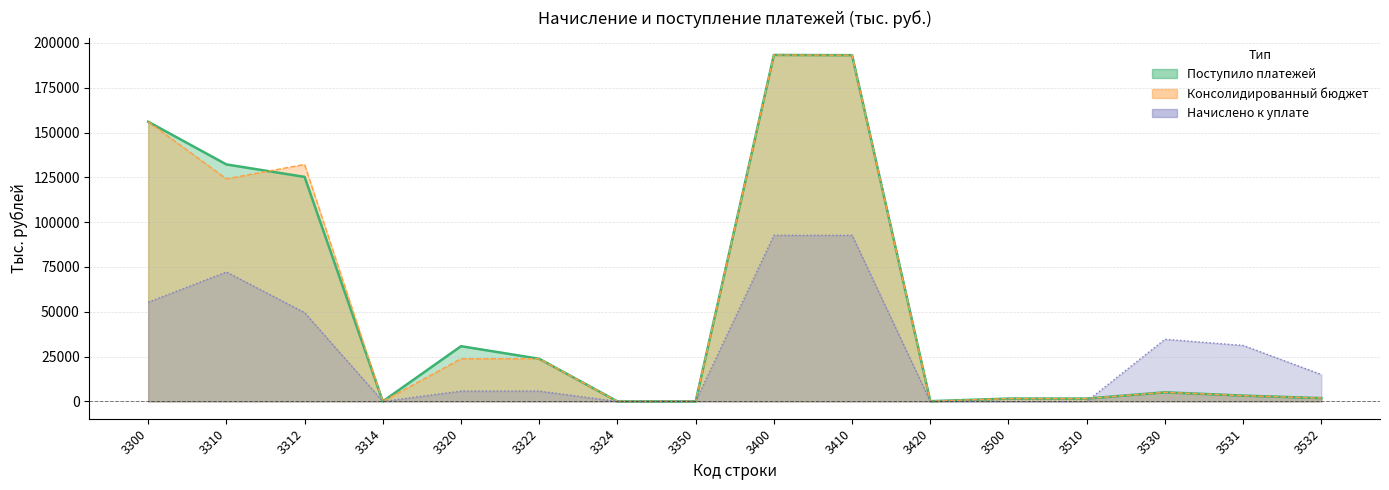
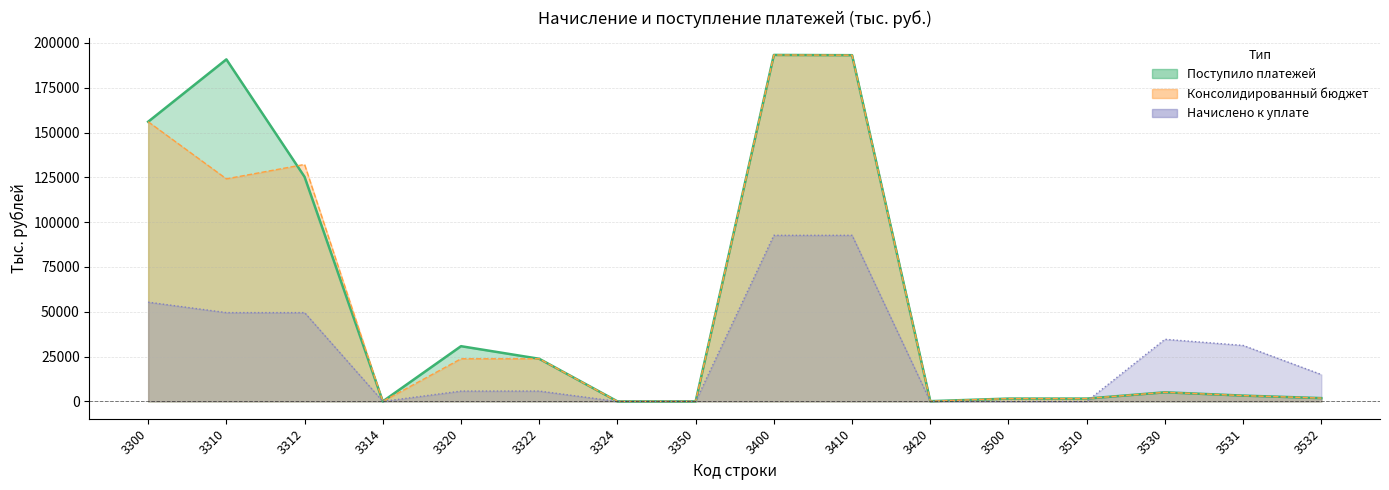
Поступило платежей, 3310: 132000 -> 191000
Начислено к уплате, 3310: 72000 -> 50000
